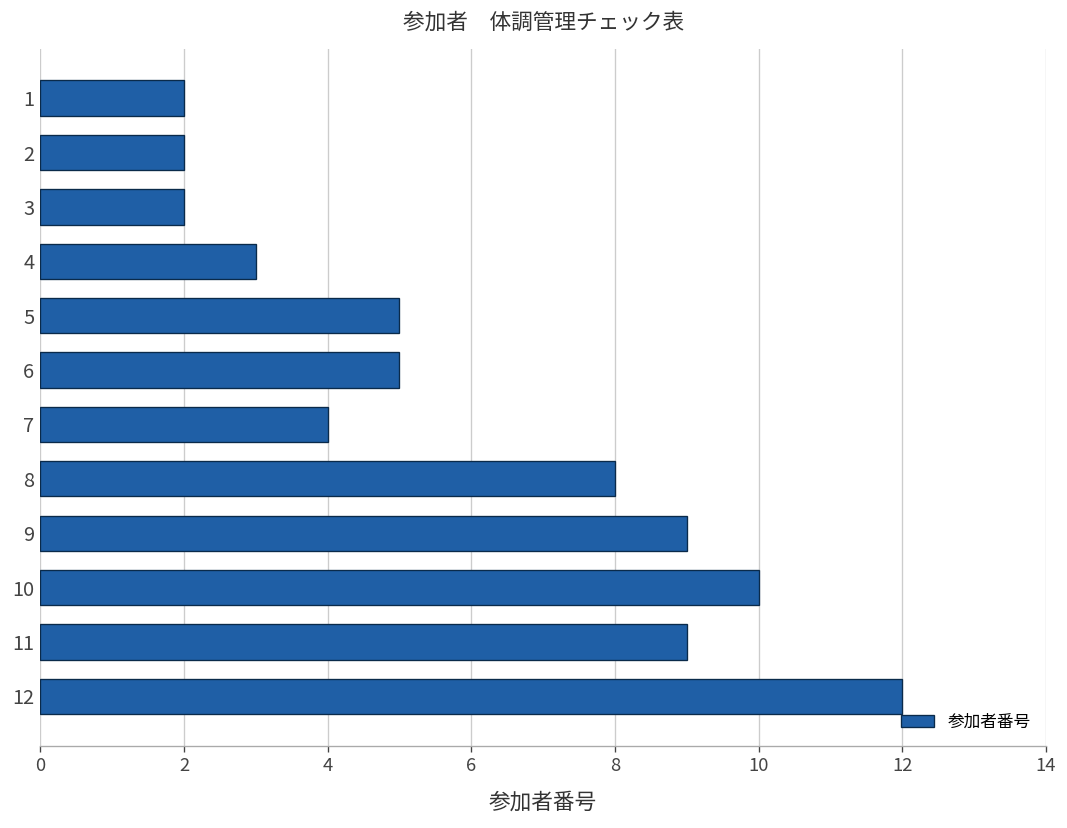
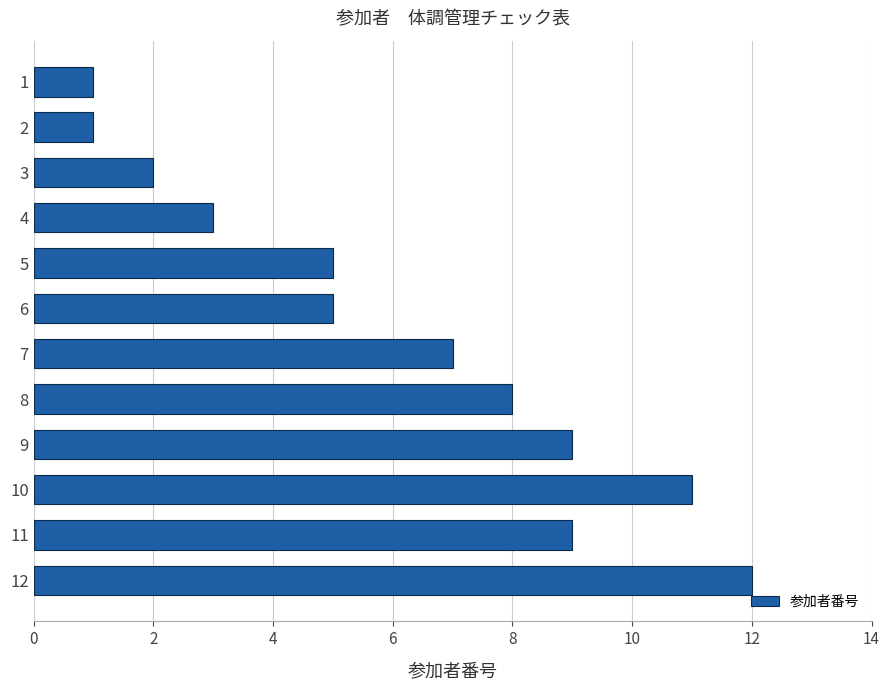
1: 2 -> 1
2: 2 -> 1
7: 4 -> 7
10: 10 -> 11
